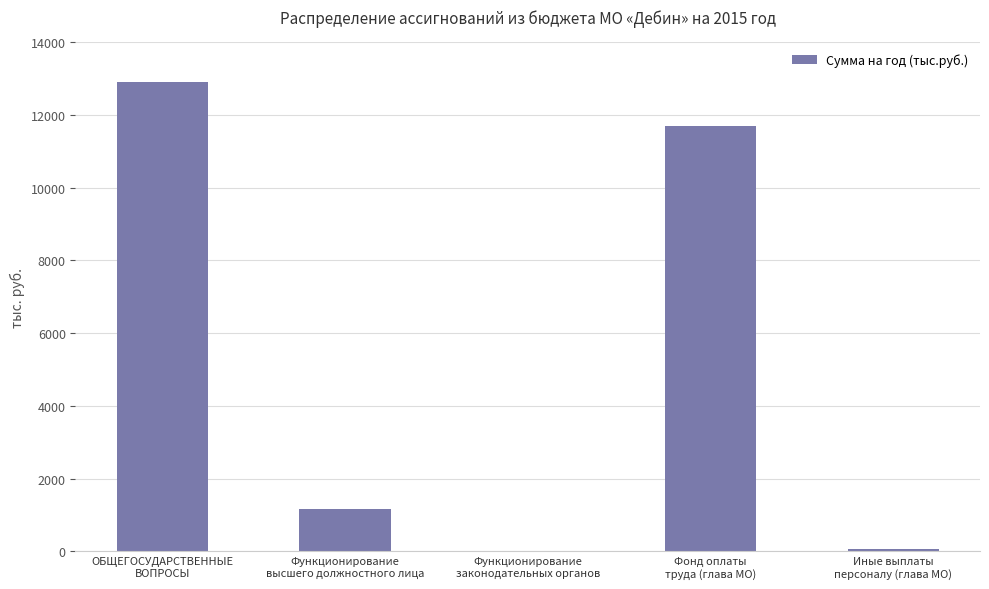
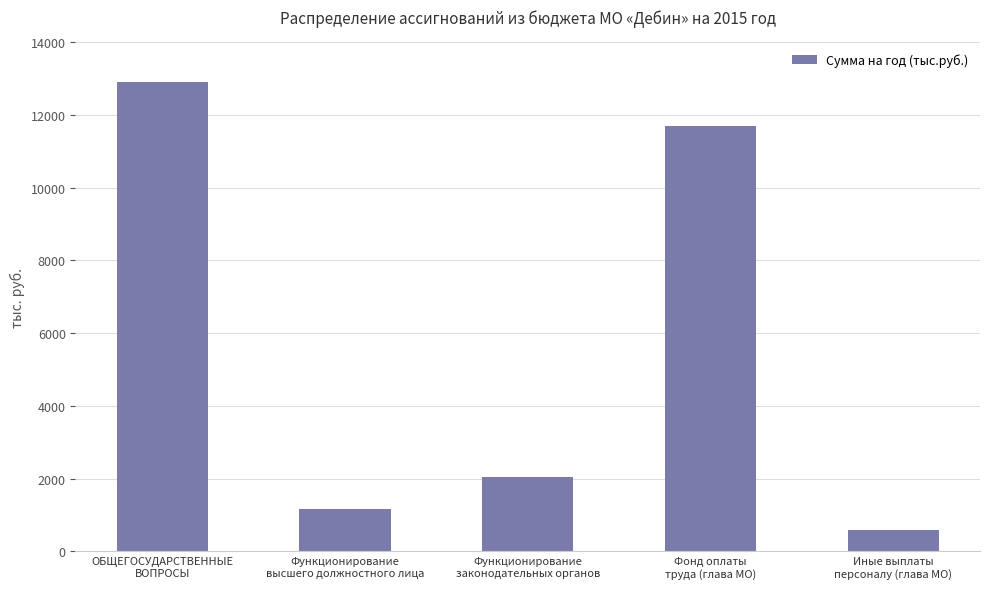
Функционирование законодательных органов: 0 -> 2000
Иные выплаты персоналу (глава МО): 100 -> 600
